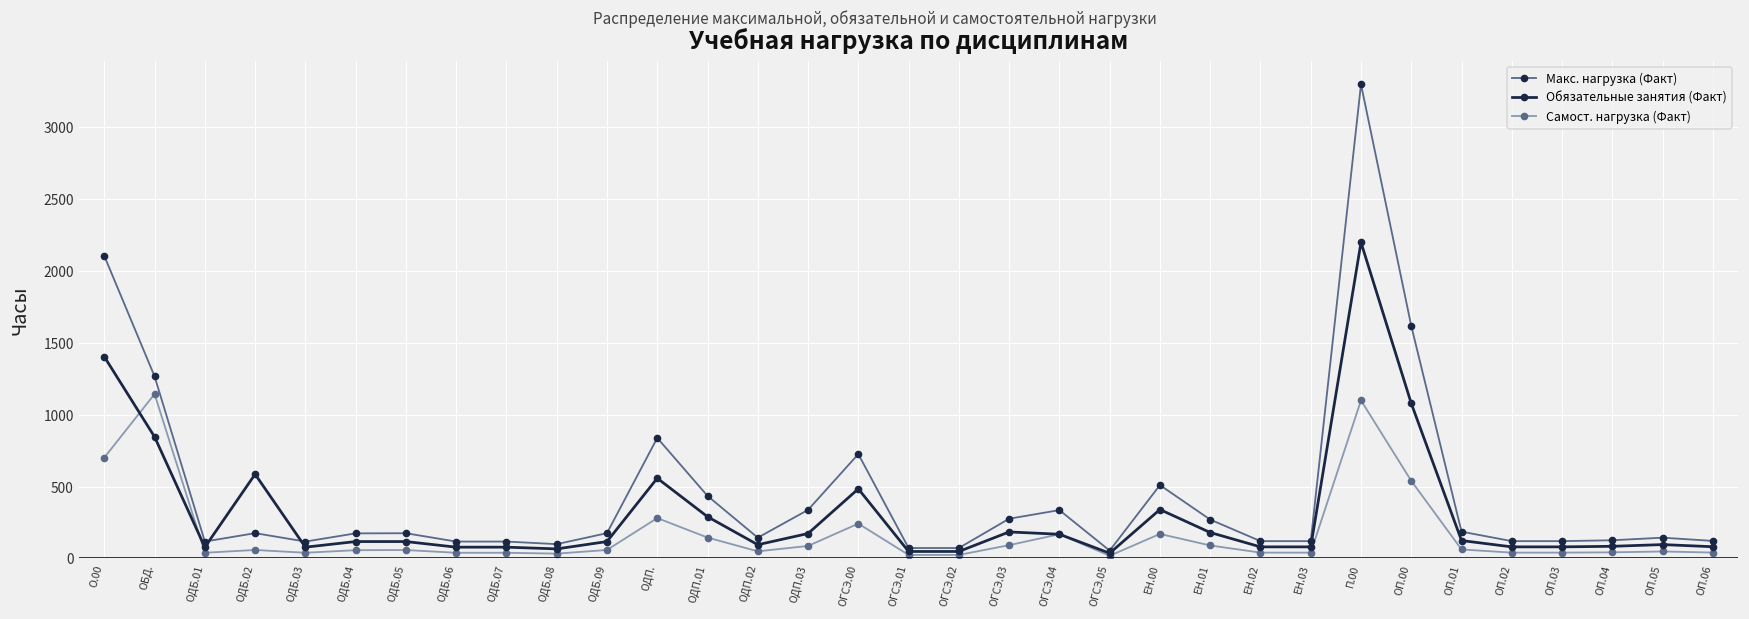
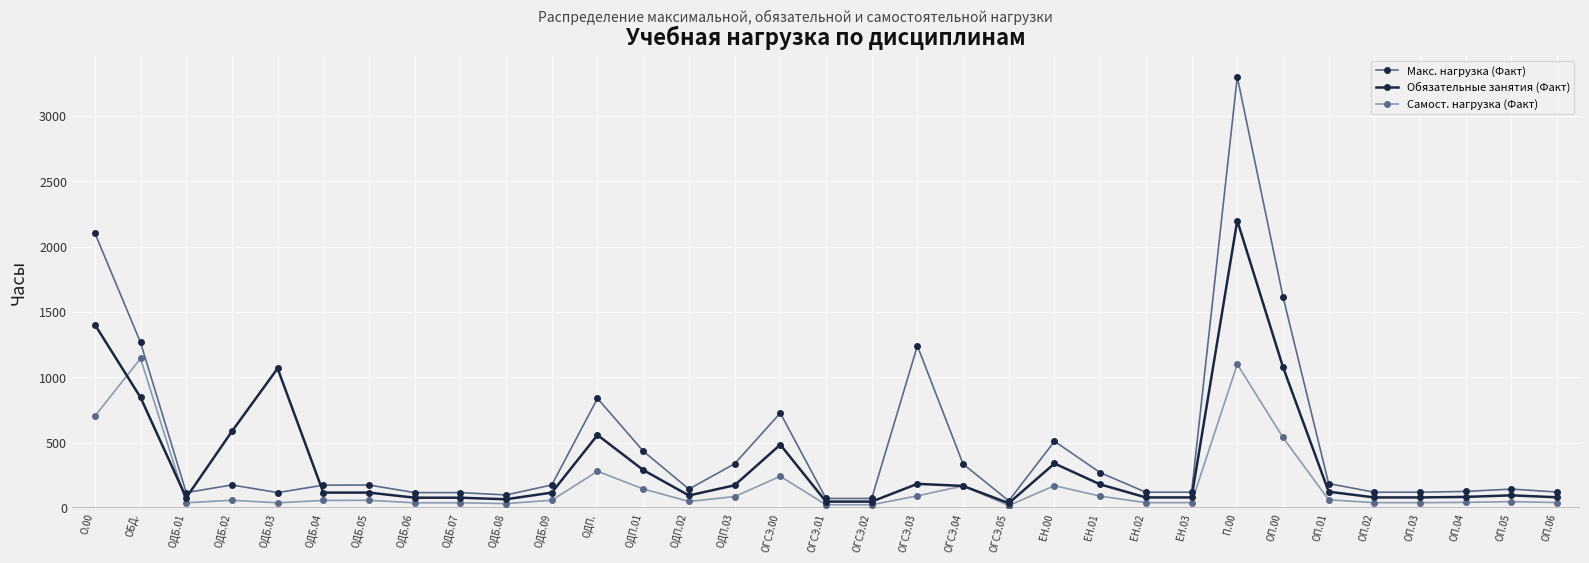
Обязательные занятия (Факт), ОДБ.03: 80 -> 1070
Макс. нагрузка (Факт), ОГСЭ.03: 280 -> 1240
